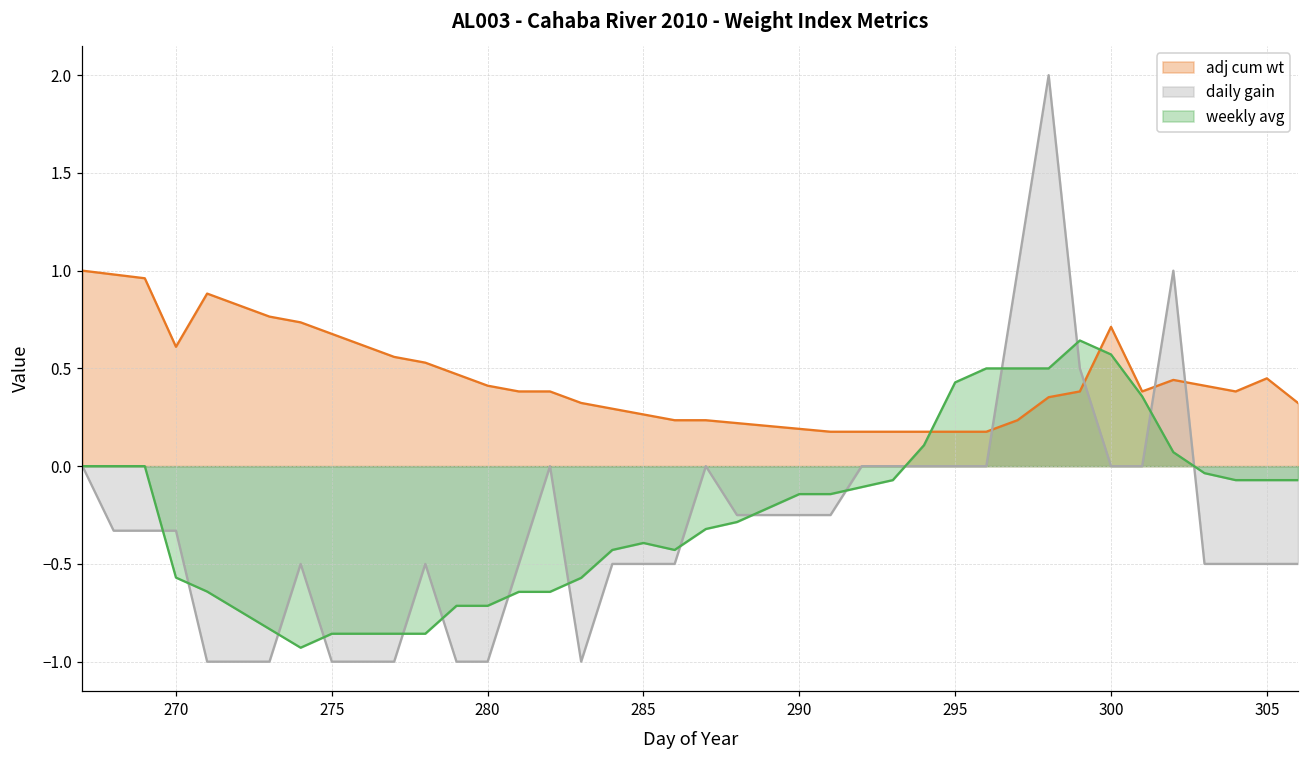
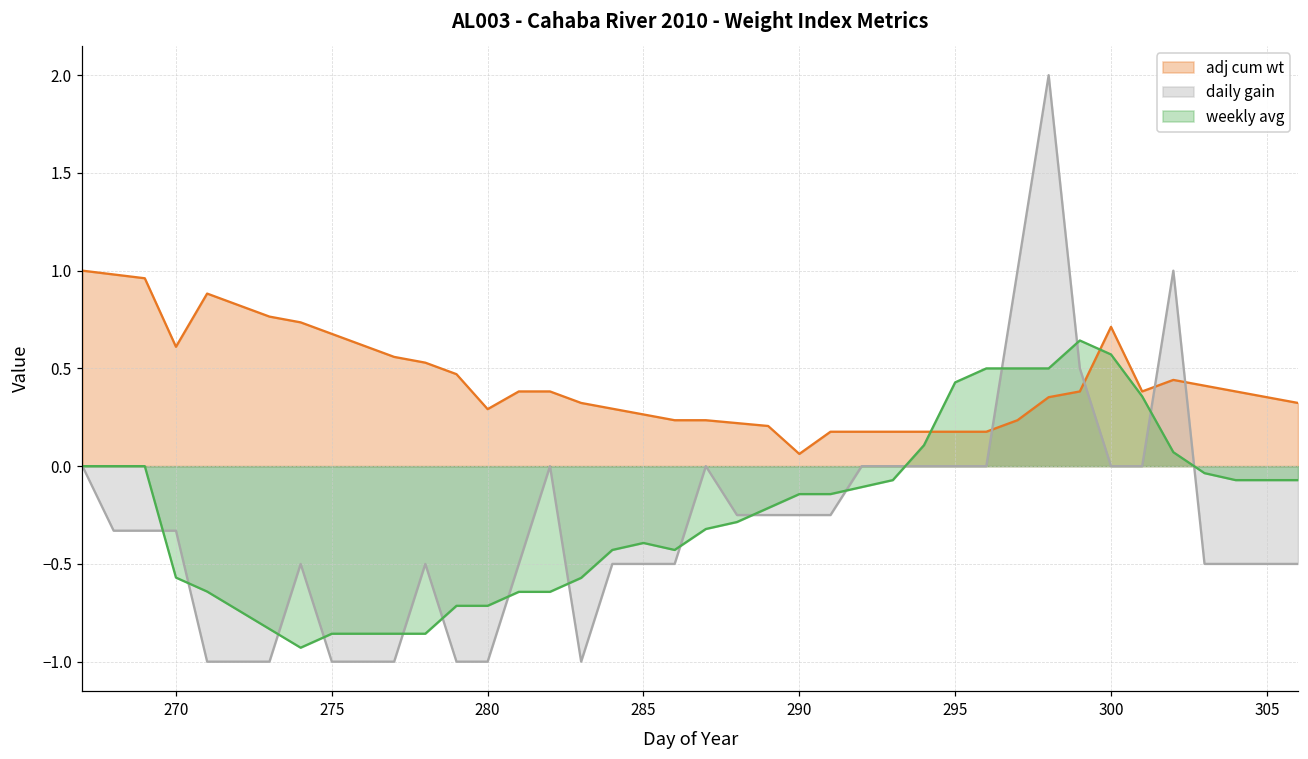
adj cum wt, 280: 0.41 -> 0.29
adj cum wt, 290: 0.19 -> 0.06
adj cum wt, 305: 0.45 -> 0.35
